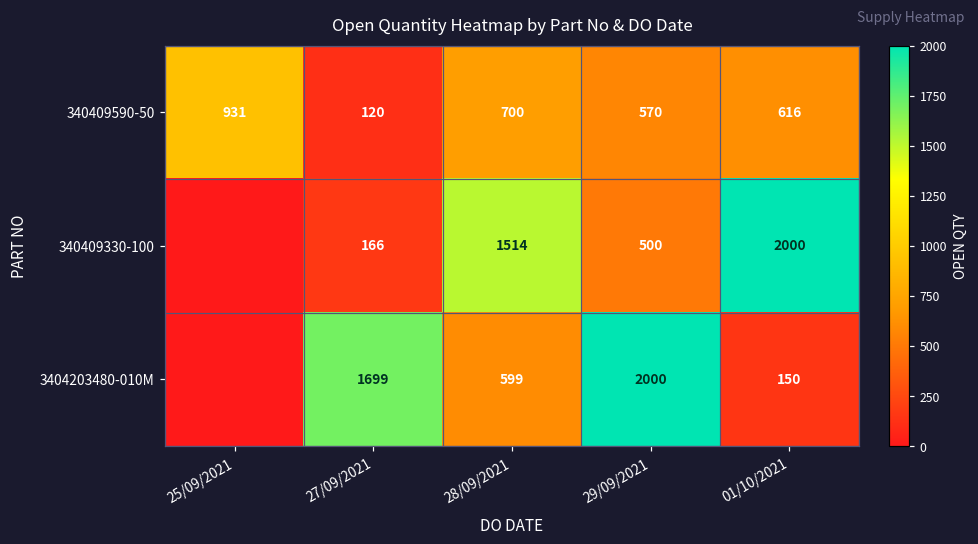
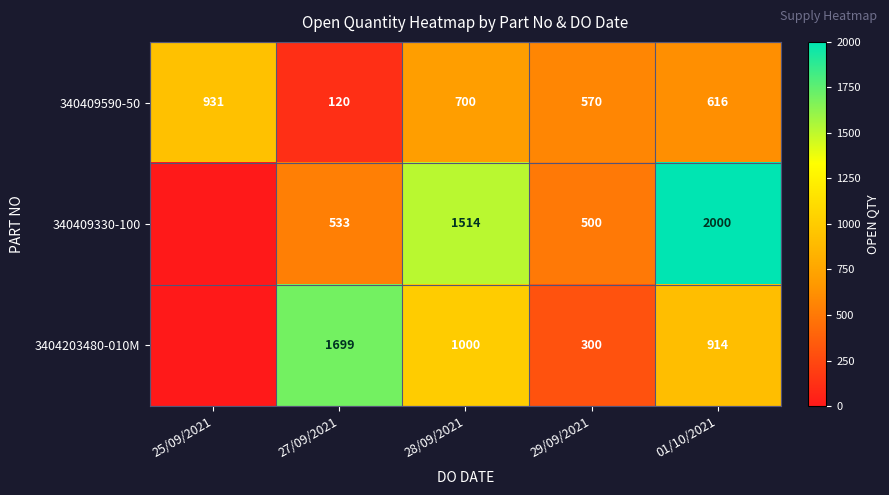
340409330-100, 27/09/2021: 166 -> 533
3404203480-010M, 28/09/2021: 599 -> 1000
3404203480-010M, 29/09/2021: 2000 -> 300
3404203480-010M, 01/10/2021: 150 -> 914
